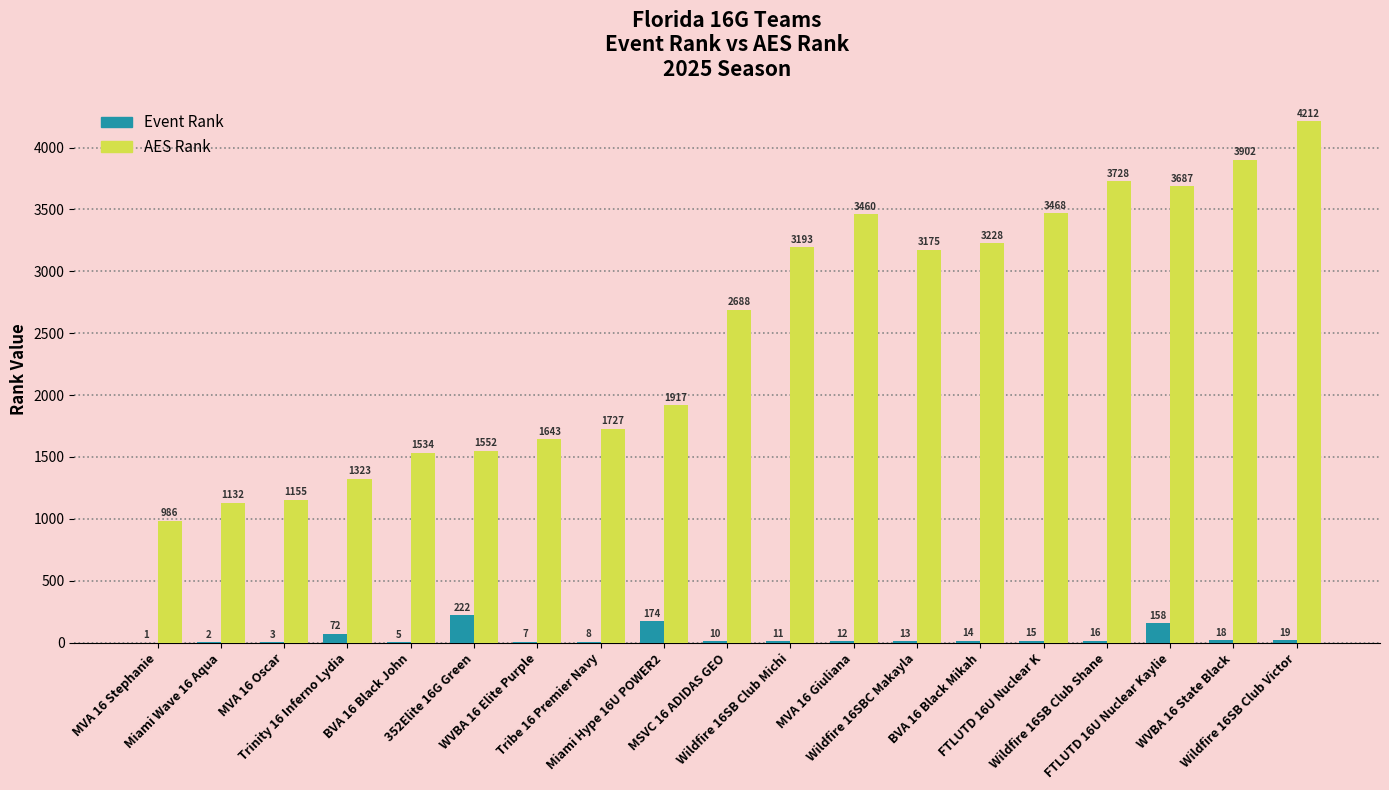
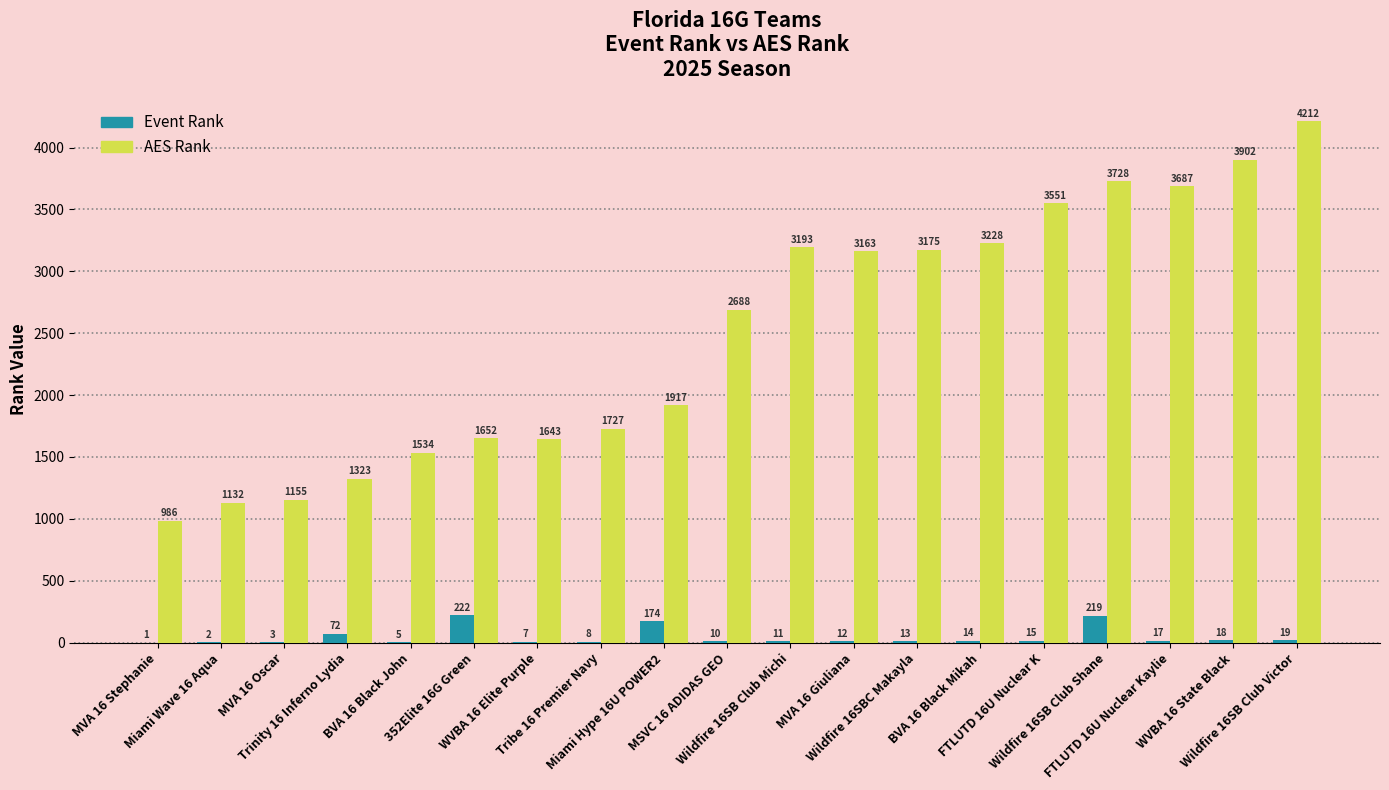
AES Rank, 352Elite 16G Green: 1552 -> 1652
AES Rank, MVA 16 Giuliana: 3460 -> 3163
AES Rank, FTLUTD 16U Nuclear K: 3468 -> 3551
Event Rank, Wildfire 16SB Club Shane: 16 -> 219
Event Rank, FTLUTD 16U Nuclear Kaylie: 158 -> 17
